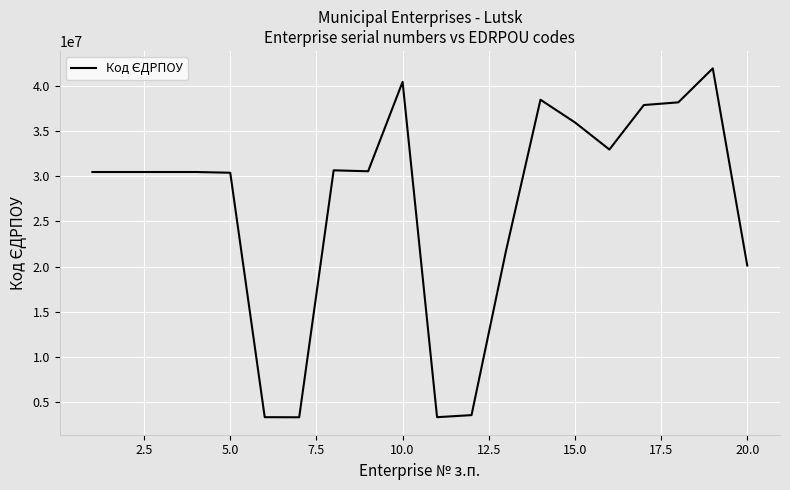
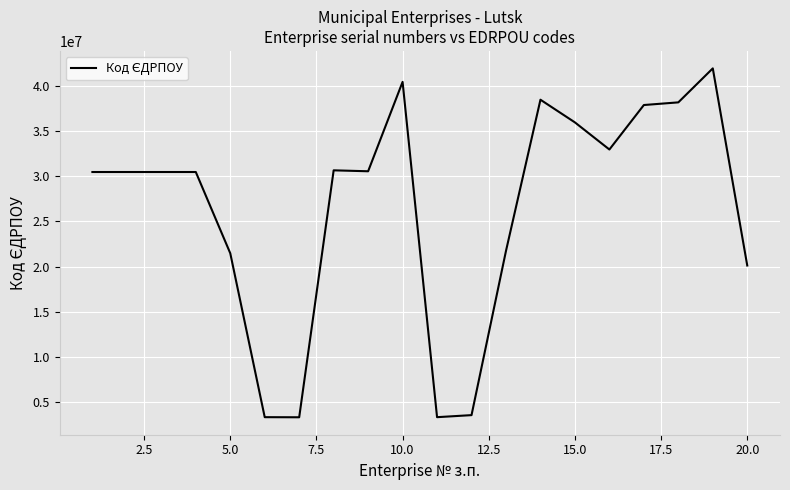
5.0: 30000000 -> 21000000
